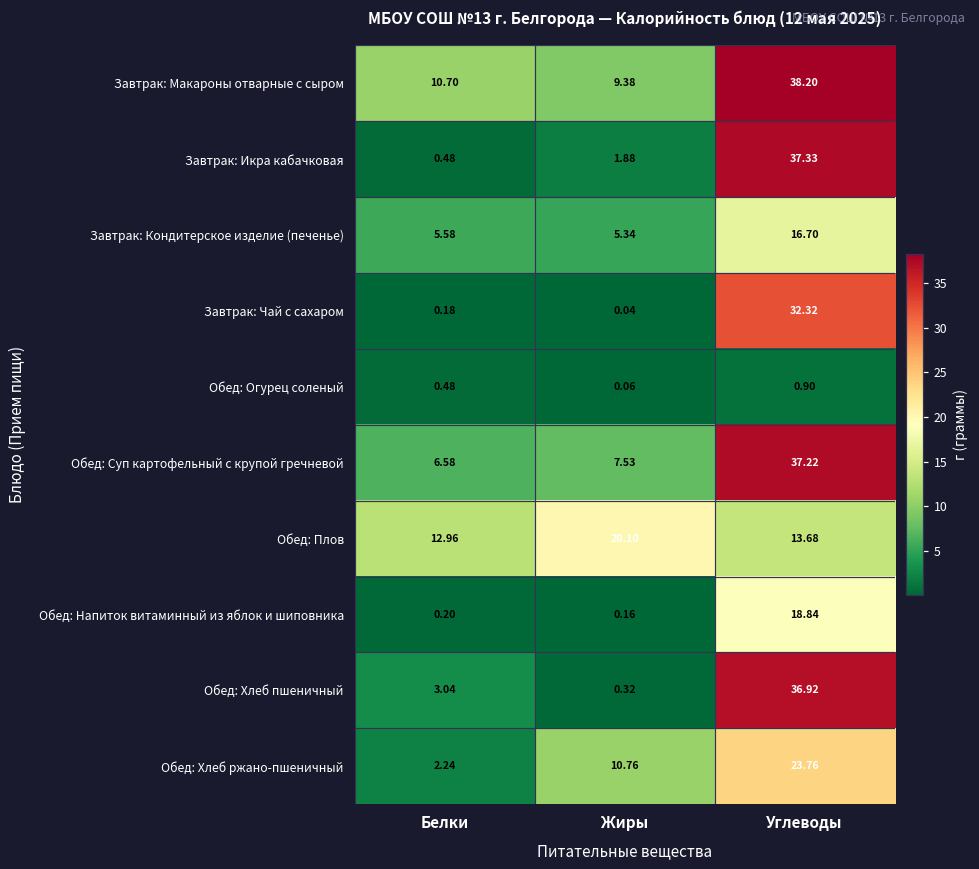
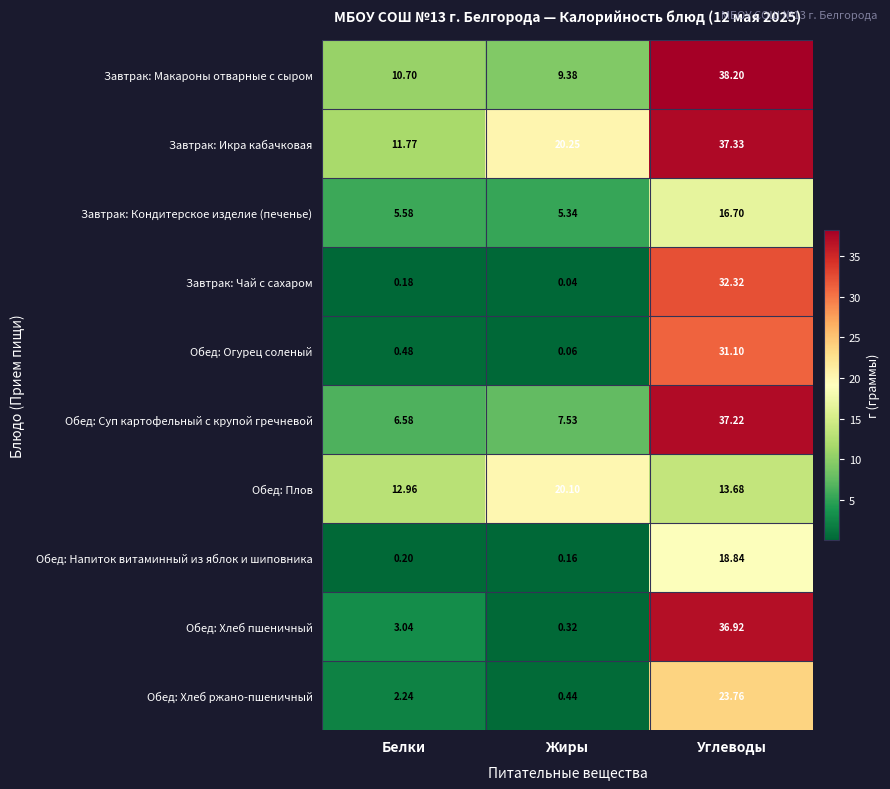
Завтрак: Икра кабачковая, Белки: 0.48 -> 11.77
Завтрак: Икра кабачковая, Жиры: 1.88 -> 20.25
Обед: Огурец соленый, Углеводы: 0.90 -> 31.10
Обед: Хлеб ржано-пшеничный, Жиры: 10.76 -> 0.44
